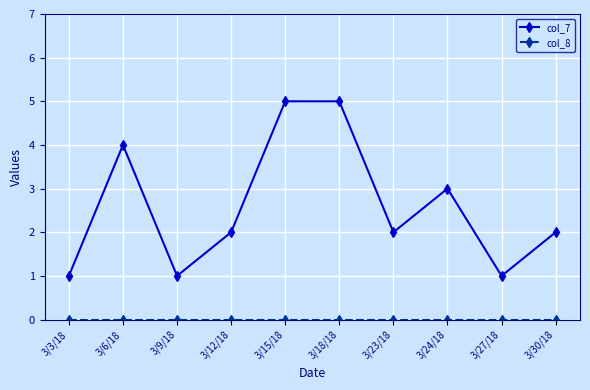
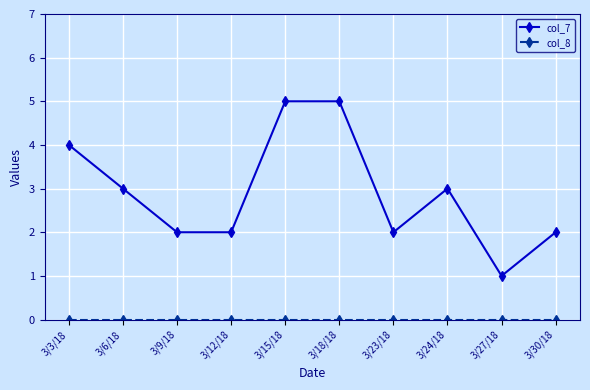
col_7, 3/3/18: 1 -> 4
col_7, 3/6/18: 4 -> 3
col_7, 3/9/18: 1 -> 2
